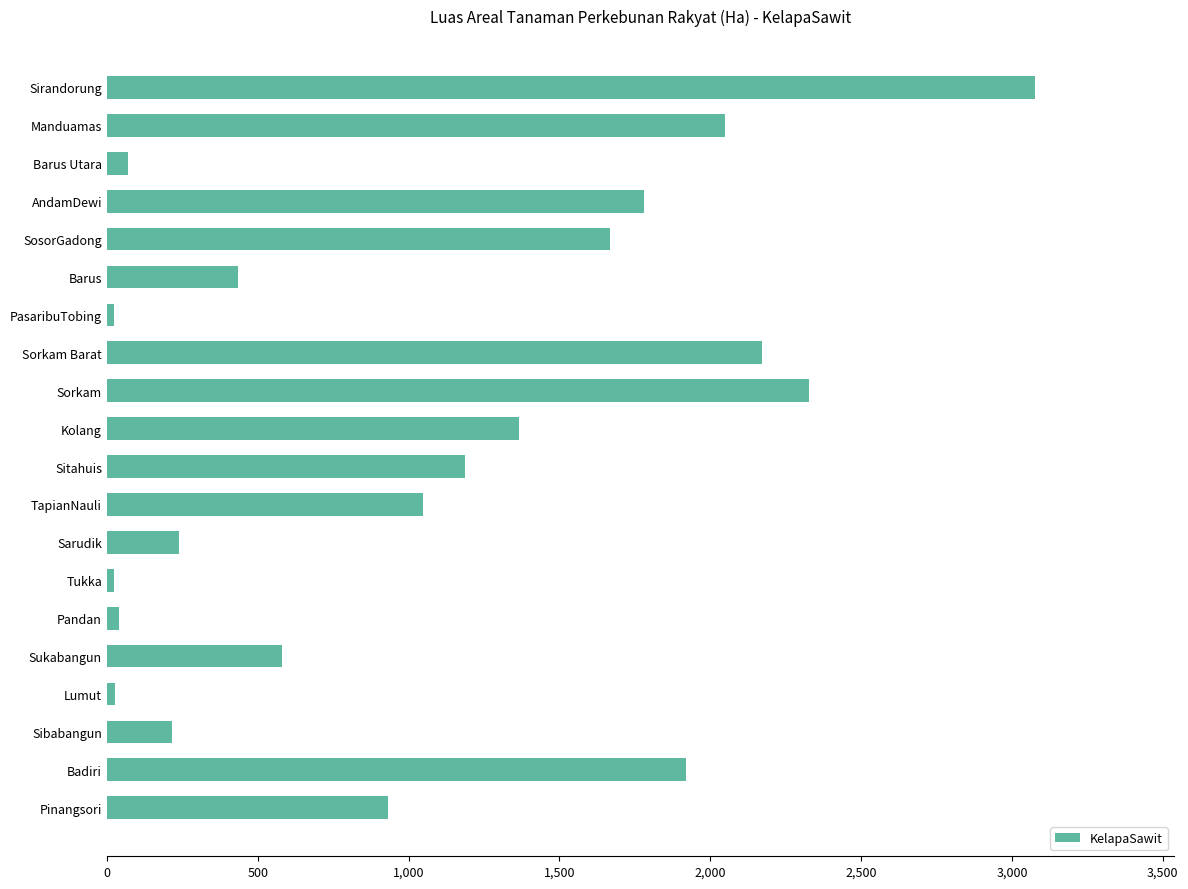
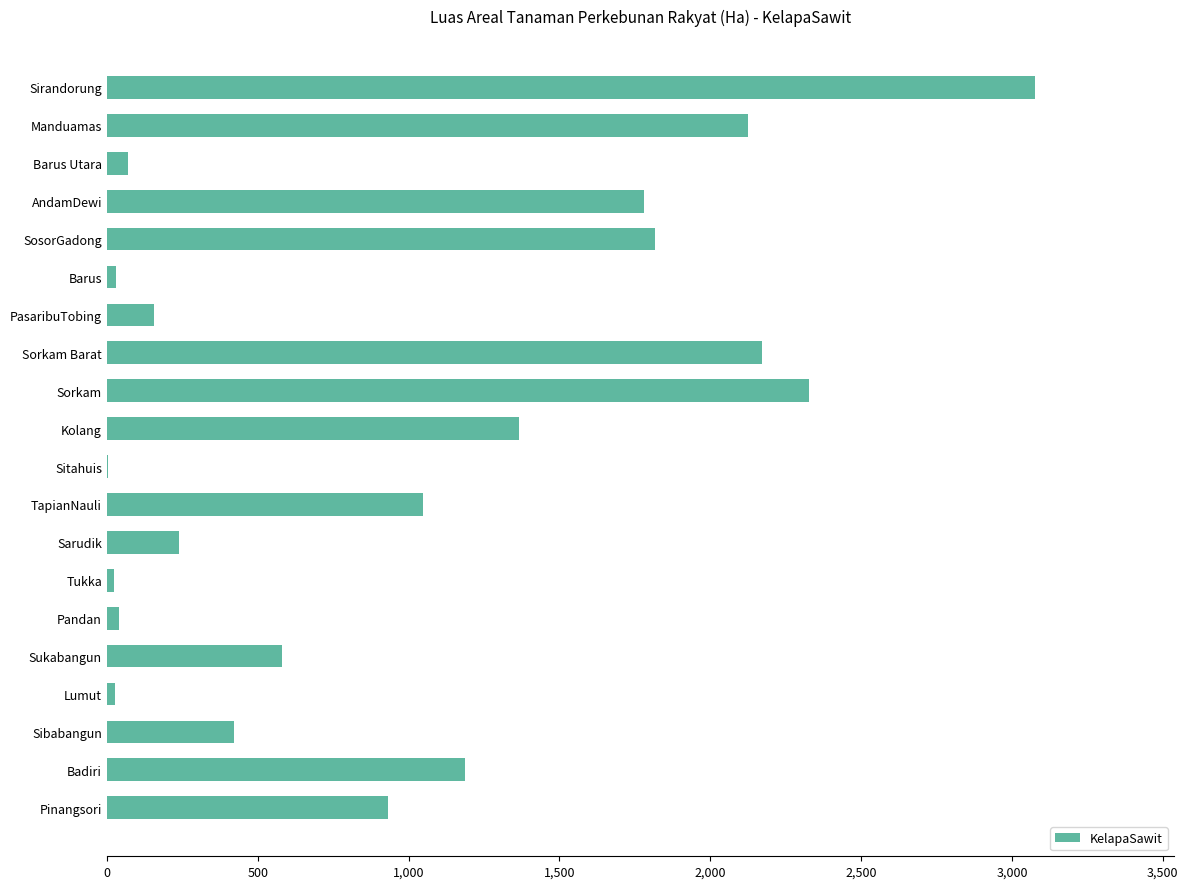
Manduamas: 2,050 -> 2,130
SosorGadong: 1,670 -> 1,820
Barus: 440 -> 30
PasaribuTobing: 20 -> 160
Sitahuis: 1,190 -> 0
Sibabangun: 220 -> 420
Badiri: 1,920 -> 1,190
